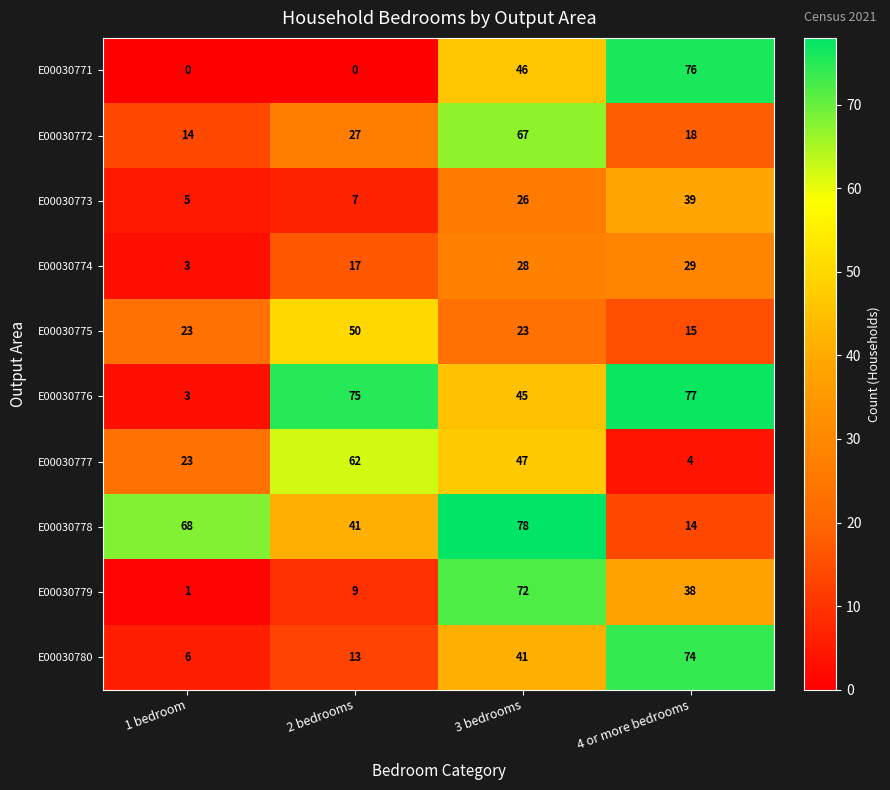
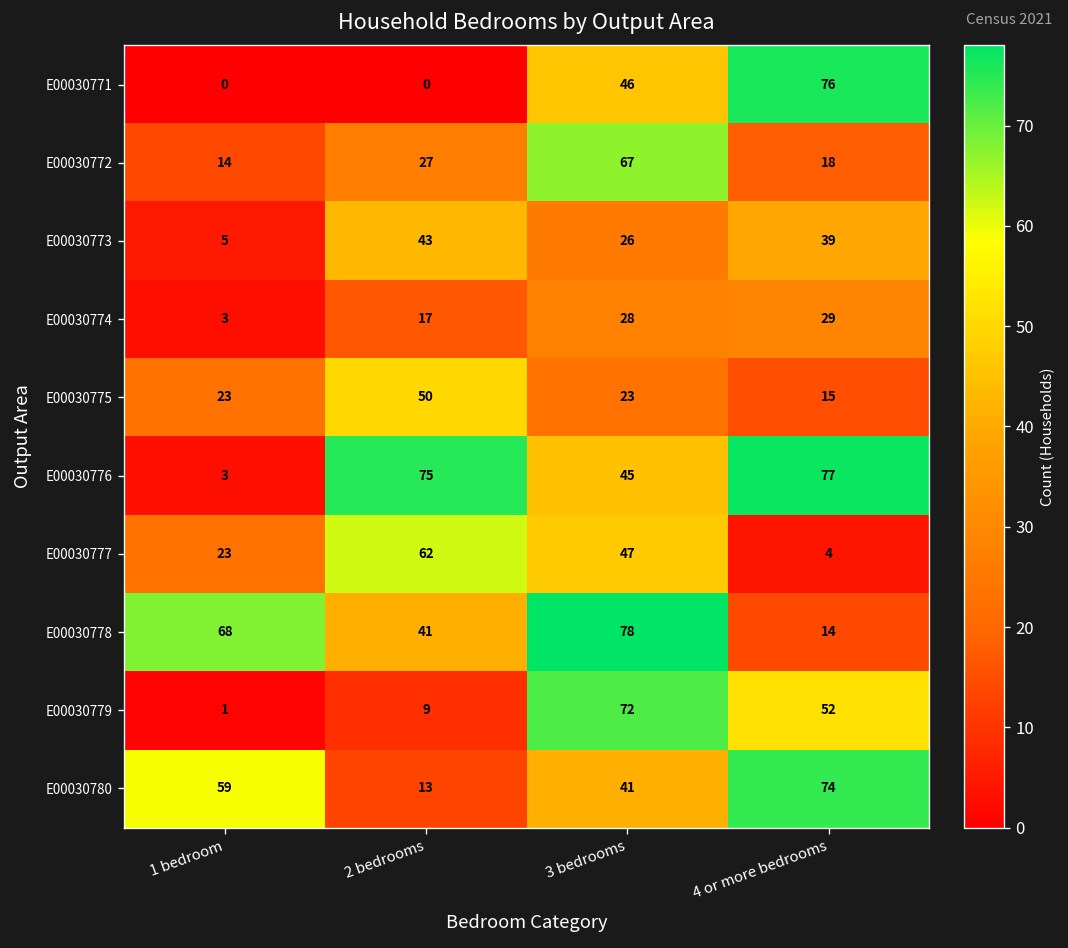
E00030773, 2 bedrooms: 7 -> 43
E00030779, 4 or more bedrooms: 38 -> 52
E00030780, 1 bedroom: 6 -> 59
